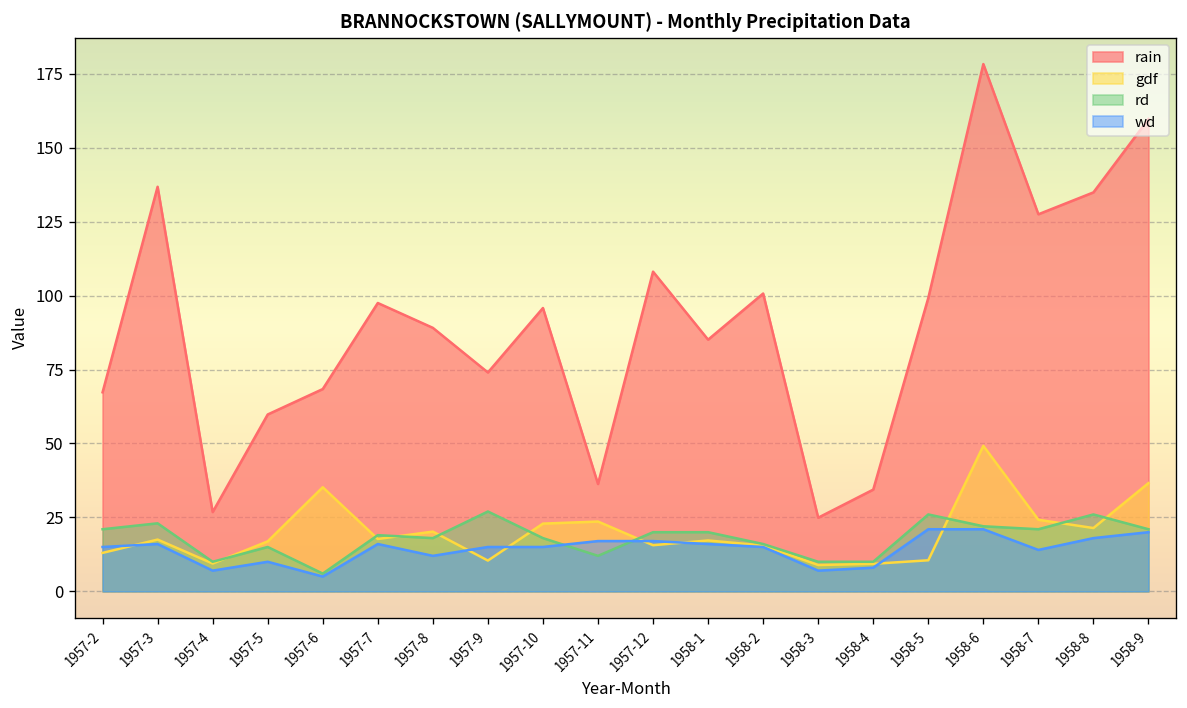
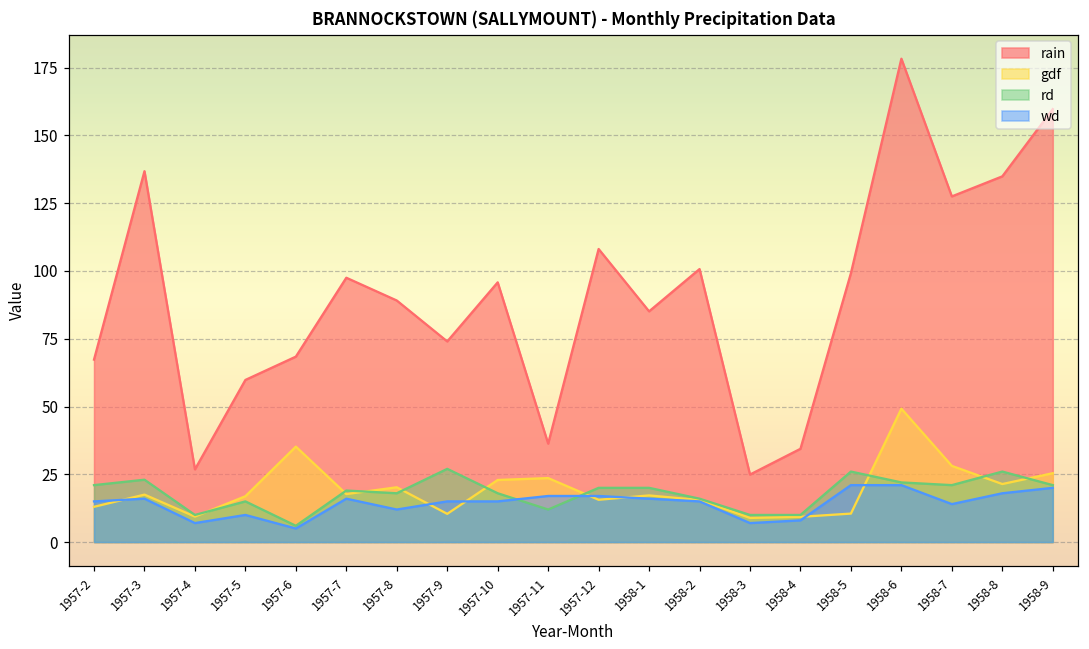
gdf, 1958-7: 24 -> 28
gdf, 1958-9: 37 -> 25
